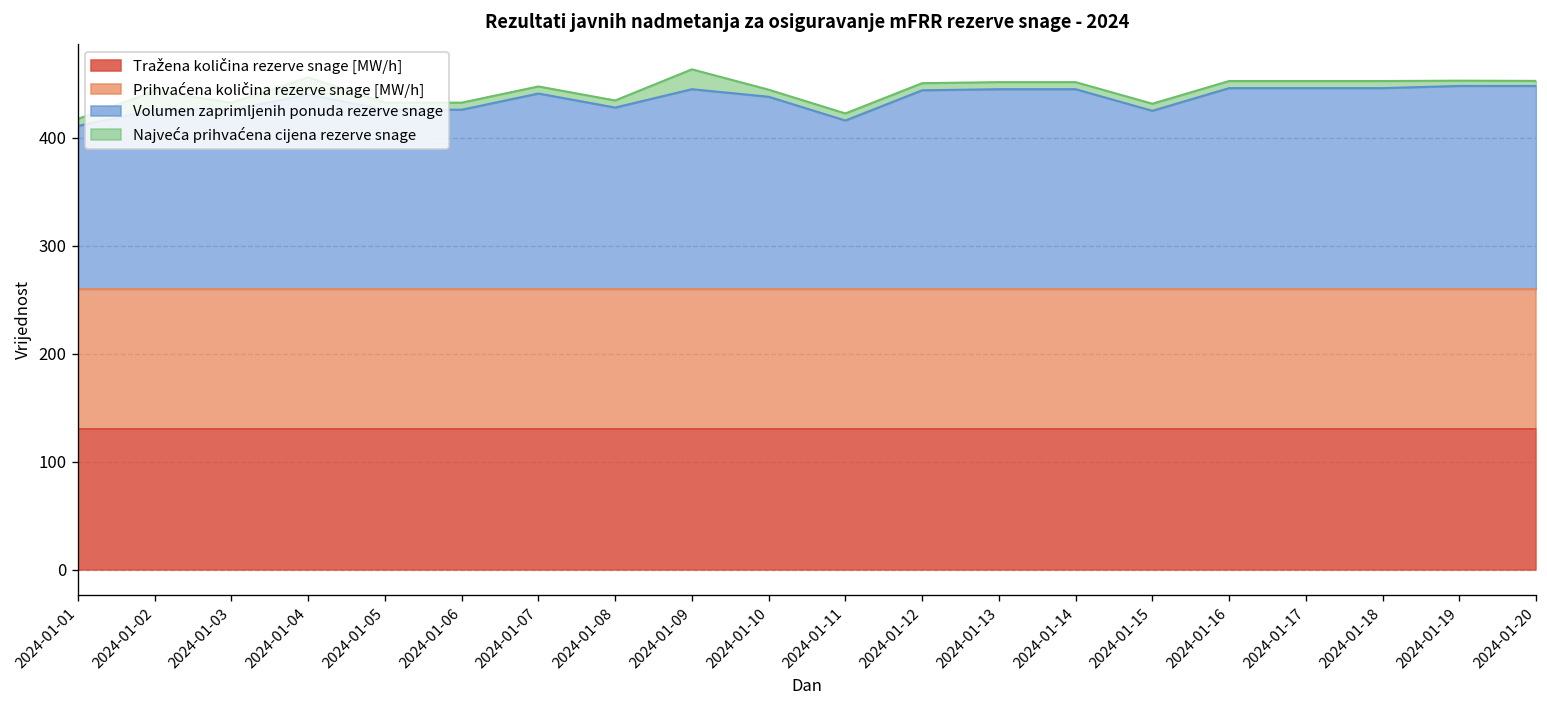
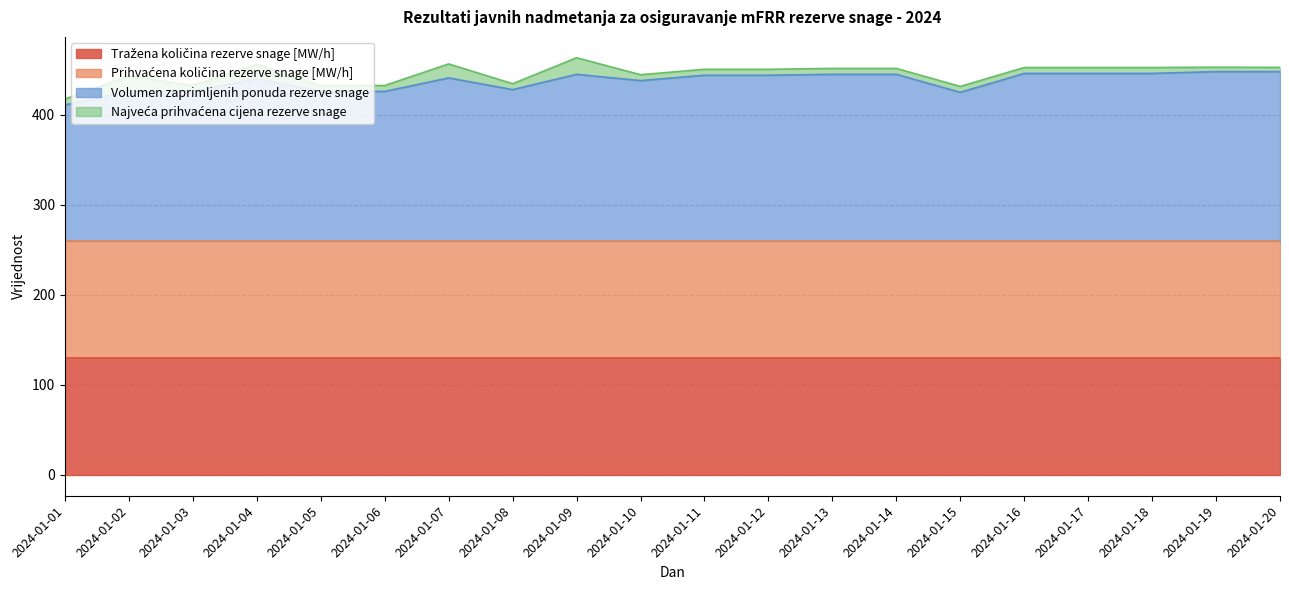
Najveća prihvaćena cijena rezerve snage, 2024-01-07: 10 -> 20
Volumen zaprimljenih ponuda rezerve snage, 2024-01-11: 420 -> 440
